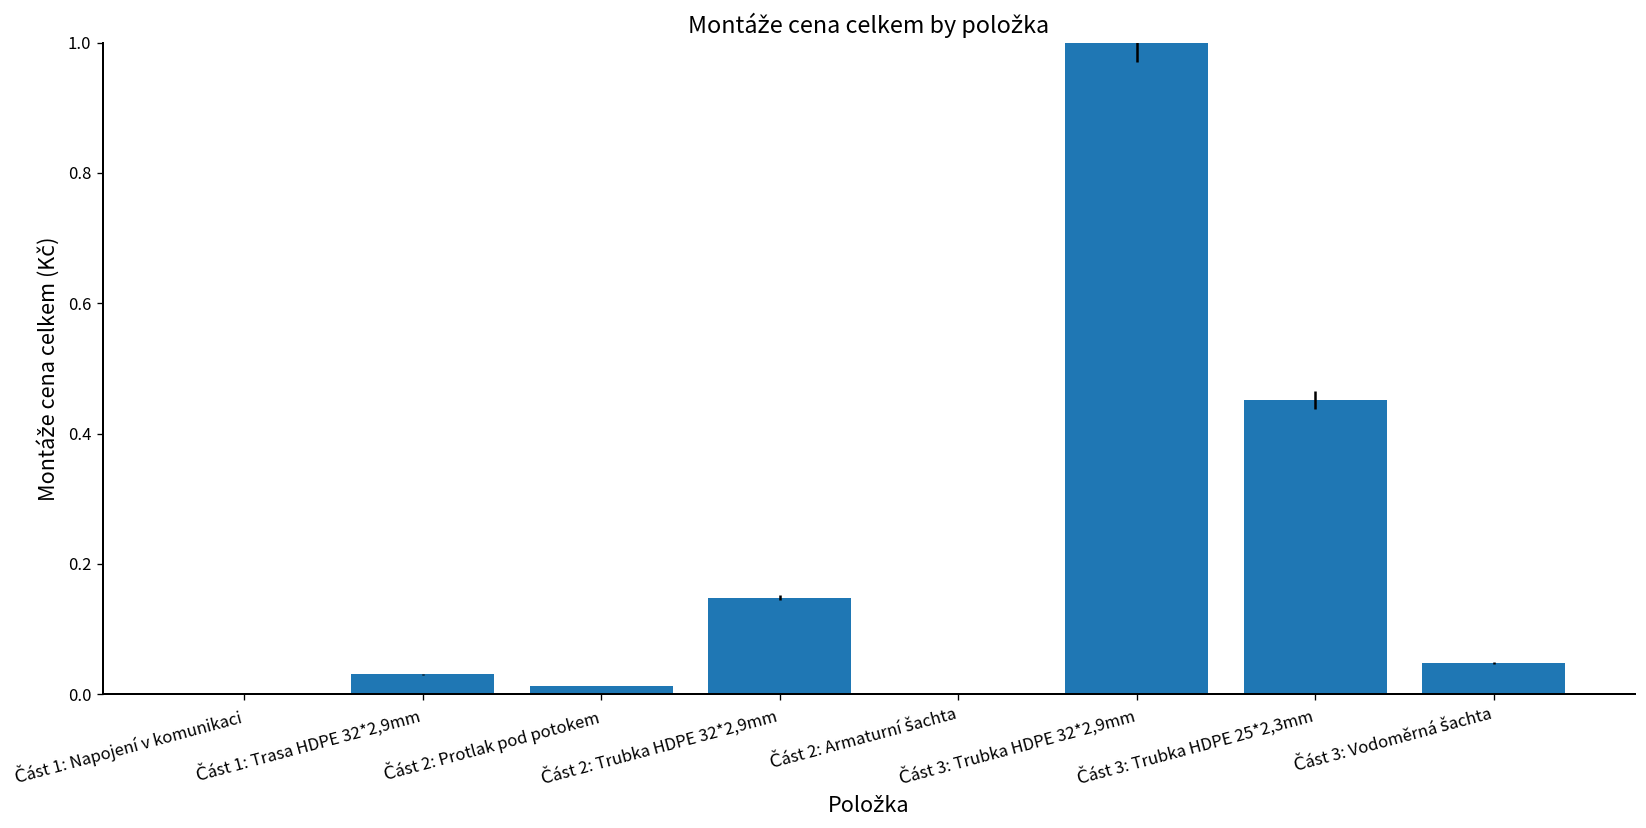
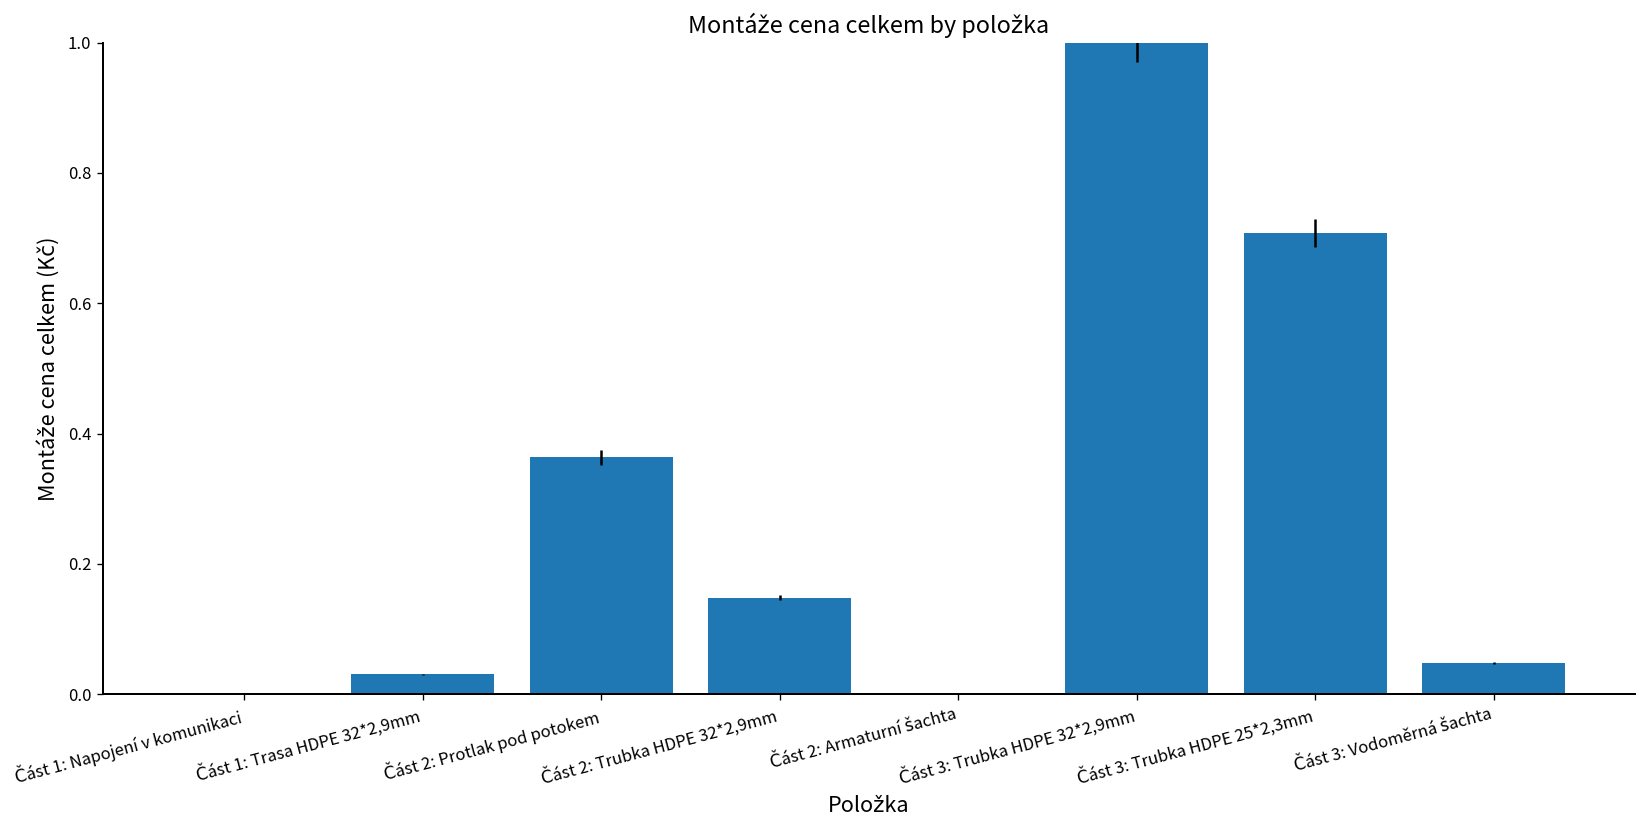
Část 2: Protlak pod potokem: 0.01 -> 0.36
Část 3: Trubka HDPE 25*2,3mm: 0.45 -> 0.71
